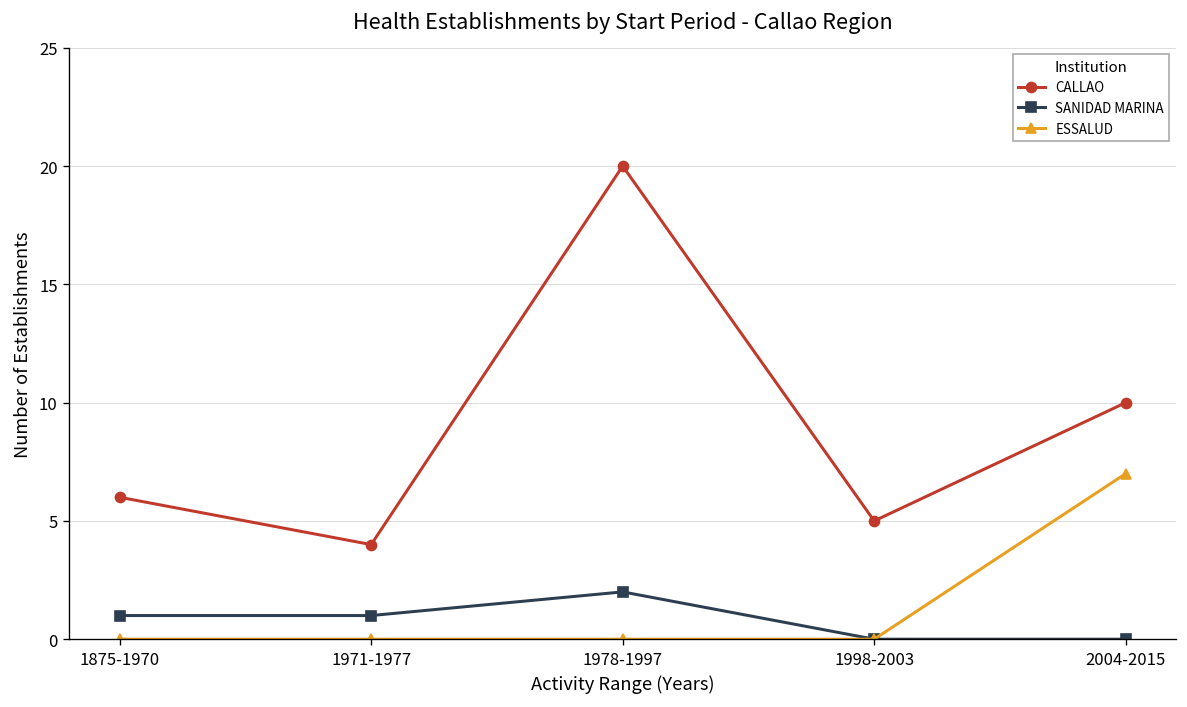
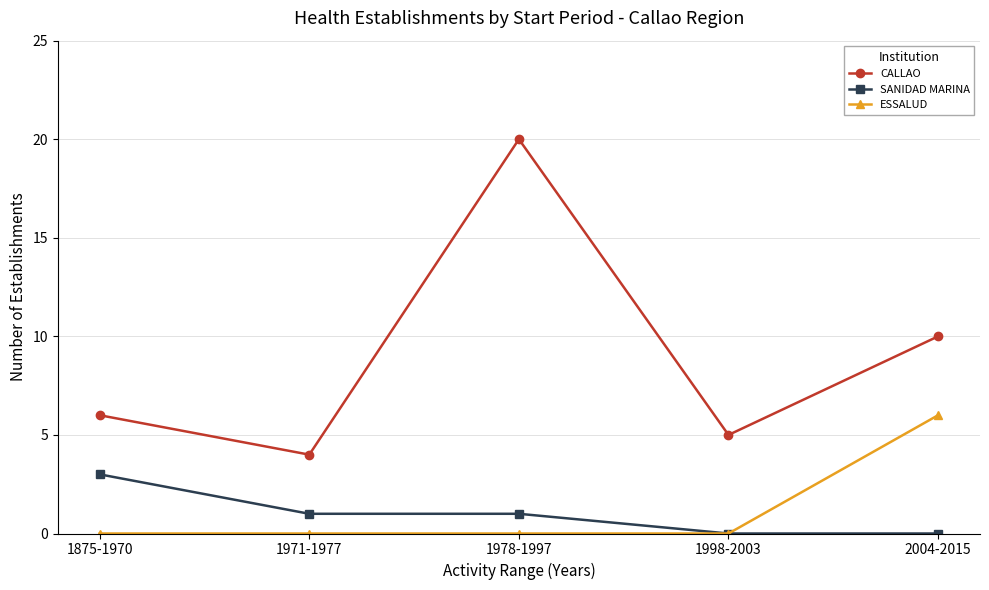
SANIDAD MARINA, 1875-1970: 1 -> 3
SANIDAD MARINA, 1978-1997: 2 -> 1
ESSALUD, 2004-2015: 7 -> 6
